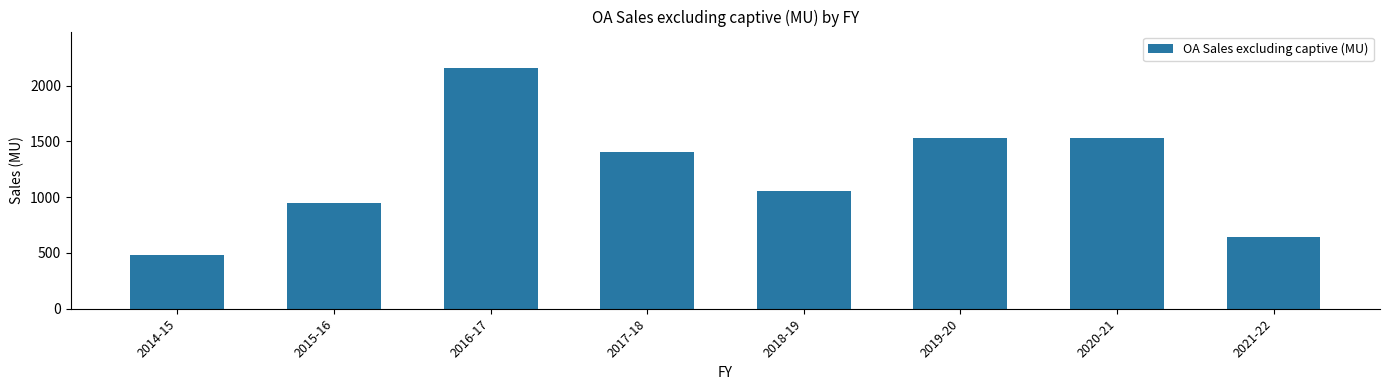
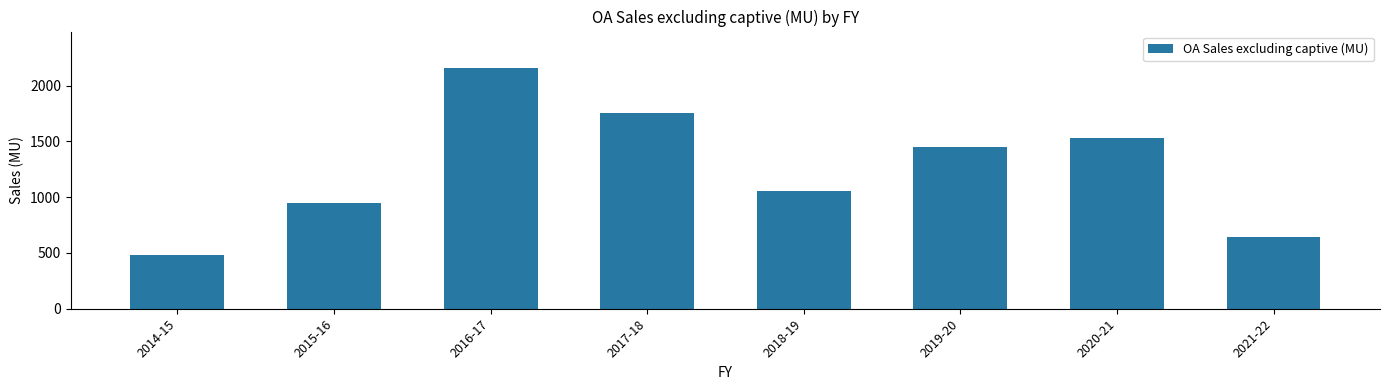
2017-18: 1400 -> 1750
2019-20: 1530 -> 1450
